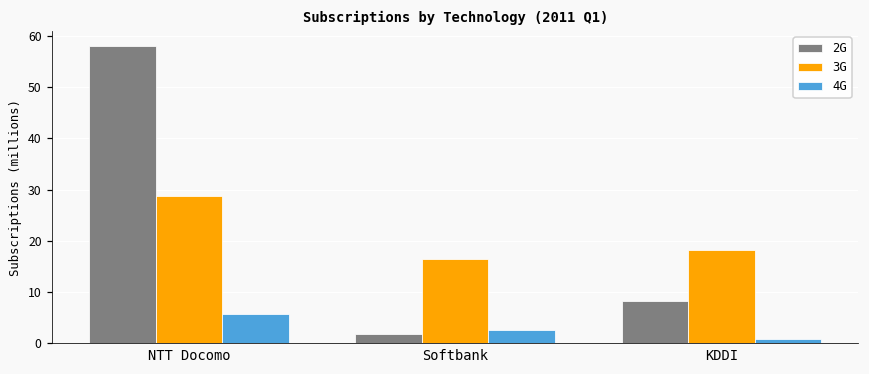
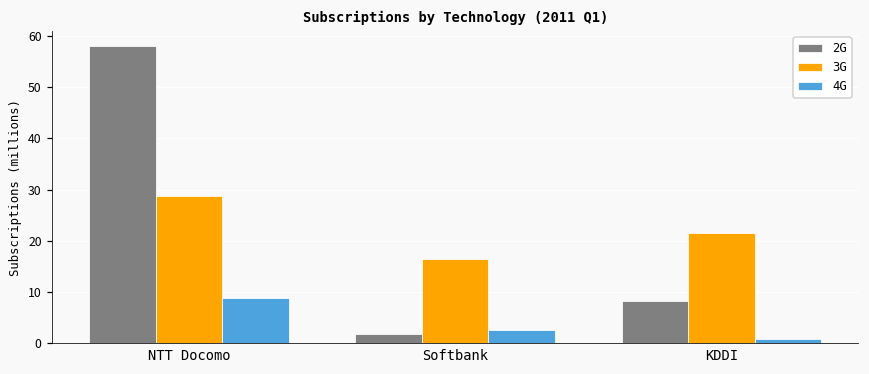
4G, NTT Docomo: 6 -> 9
3G, KDDI: 18 -> 21
